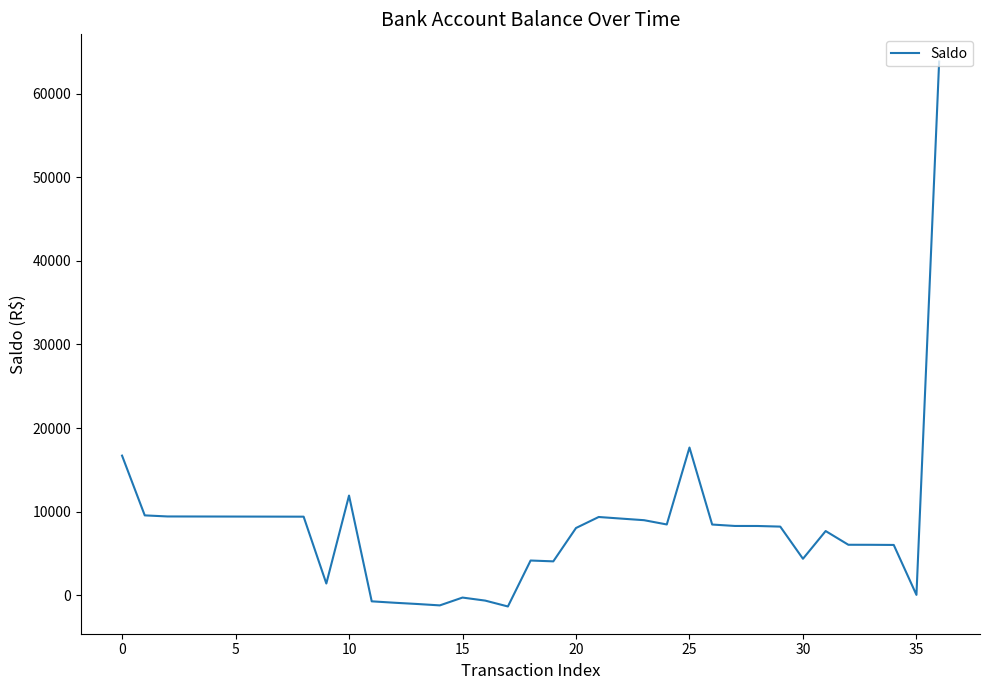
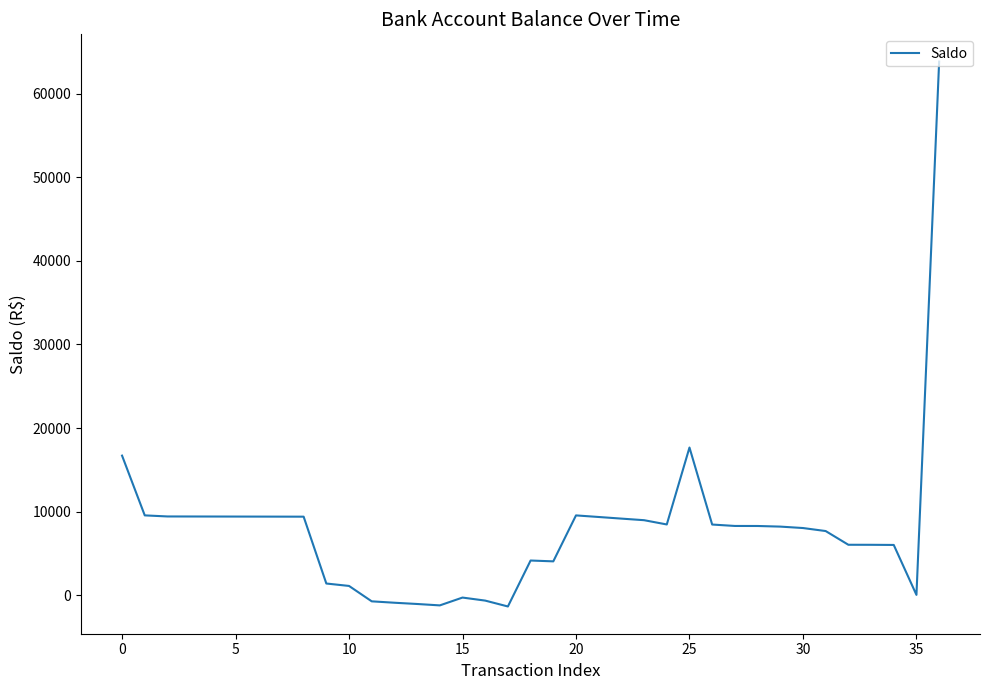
10: 12000 -> 1000
20: 8000 -> 10000
30: 4000 -> 8000
